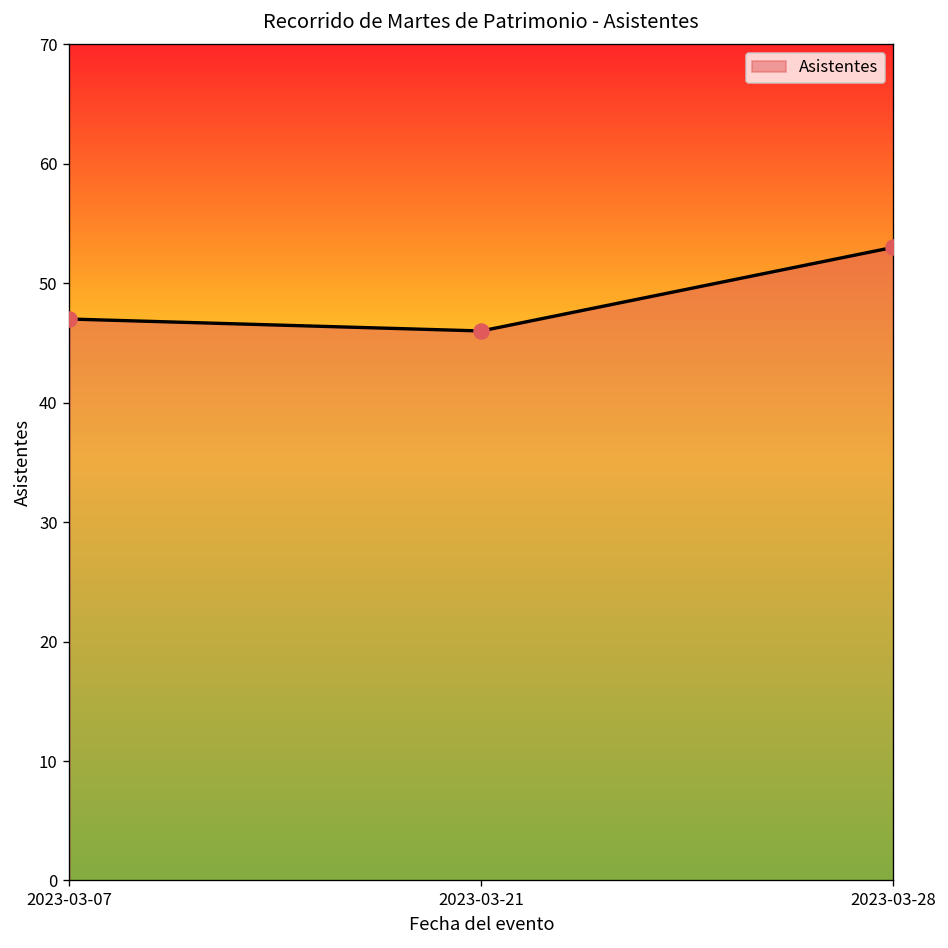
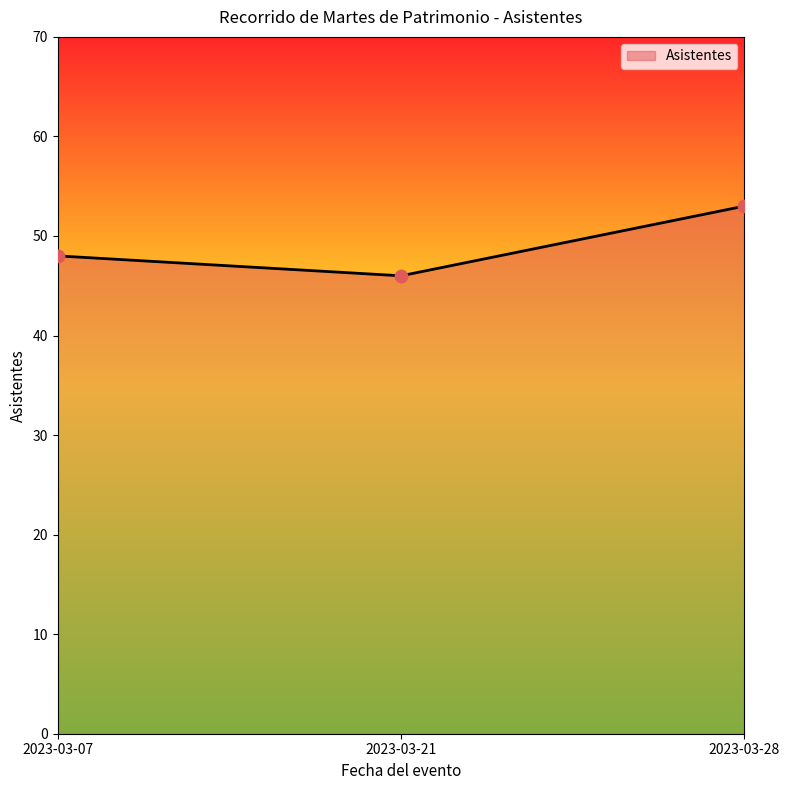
2023-03-07: 47 -> 48
